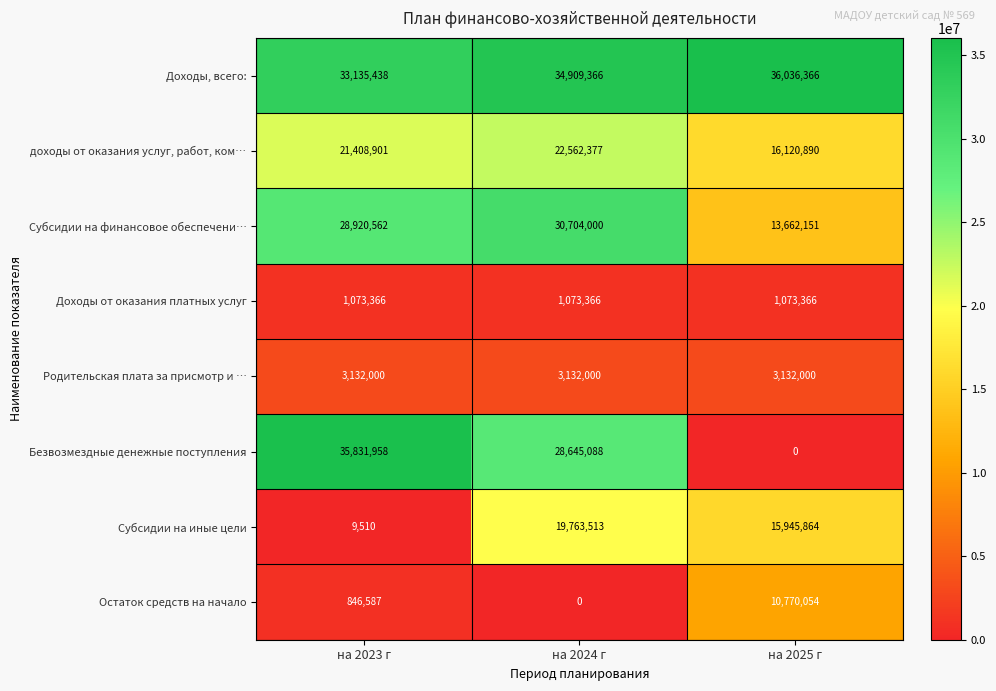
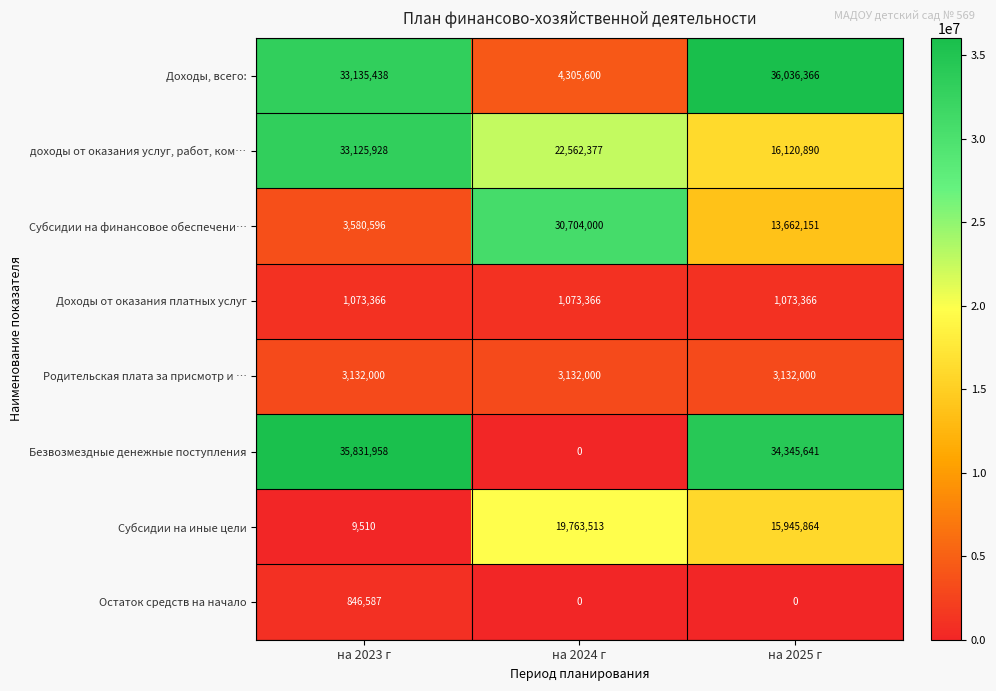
Доходы, всего:, на 2024 г: 34,909,366 -> 4,305,600
доходы от оказания услуг, работ, ком…, на 2023 г: 21,408,901 -> 33,125,928
Субсидии на финансовое обеспечени…, на 2023 г: 28,920,562 -> 3,580,596
Безвозмездные денежные поступления, на 2024 г: 28,645,088 -> 0
Безвозмездные денежные поступления, на 2025 г: 0 -> 34,345,641
Остаток средств на начало, на 2025 г: 10,770,054 -> 0
